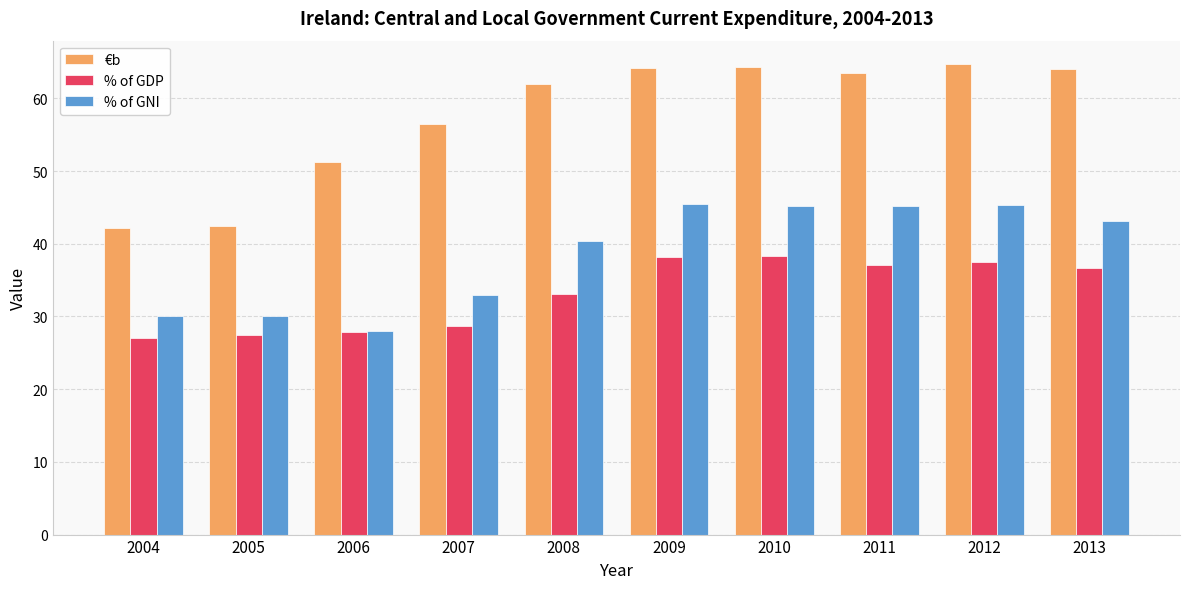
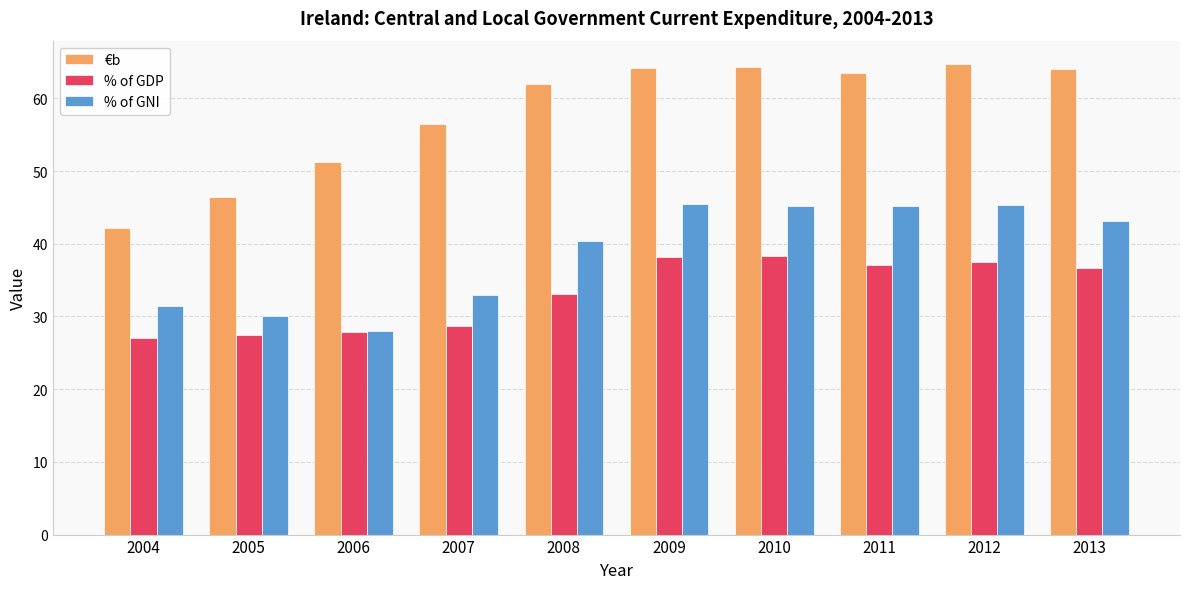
% of GNI, 2004: 30 -> 31
€b, 2005: 42 -> 46
